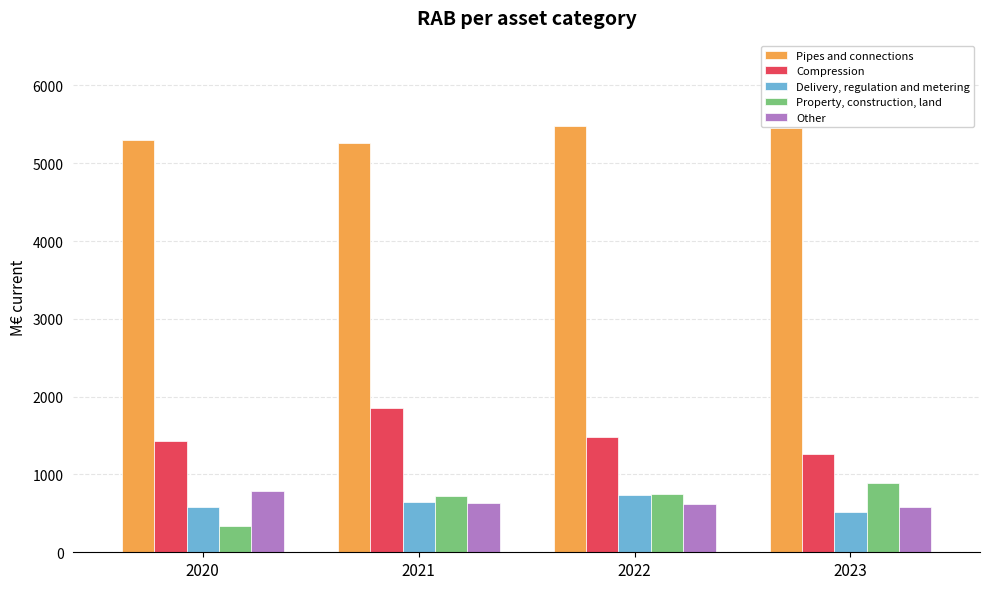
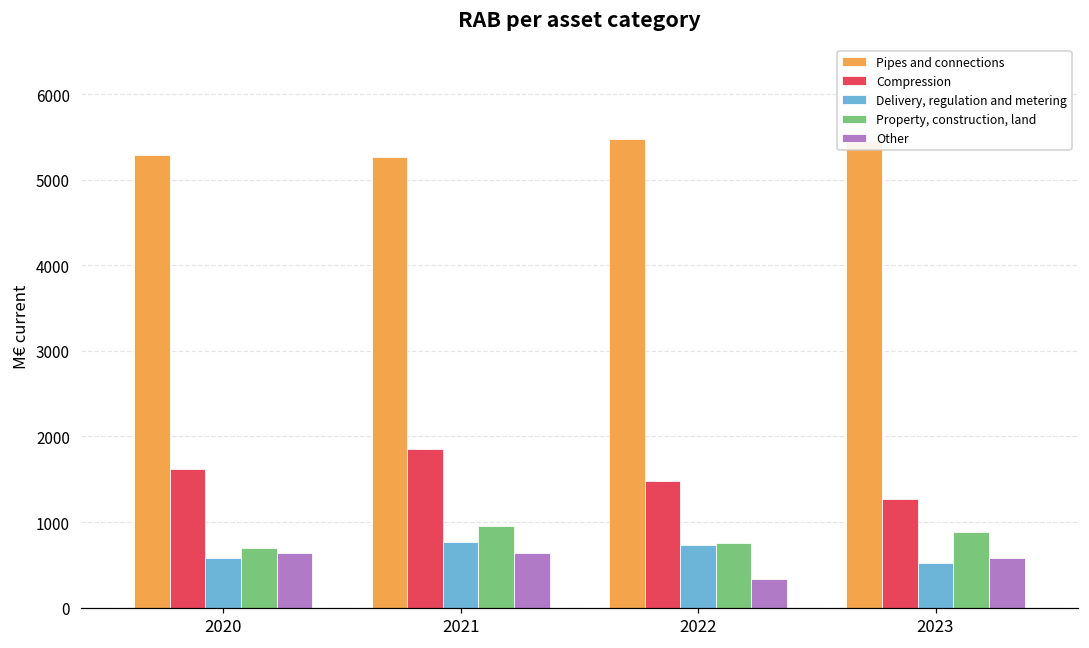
Compression, 2020: 1400 -> 1600
Property, construction, land, 2020: 300 -> 700
Other, 2020: 800 -> 600
Delivery, regulation and metering, 2021: 700 -> 800
Property, construction, land, 2021: 700 -> 1000
Other, 2022: 600 -> 300
